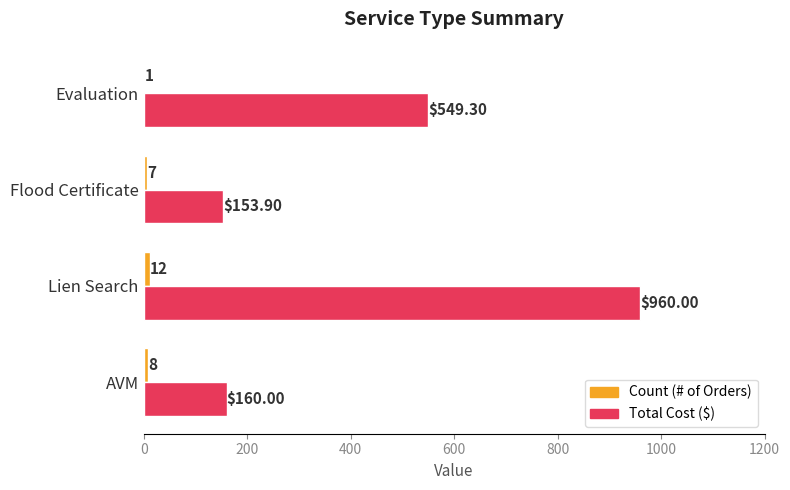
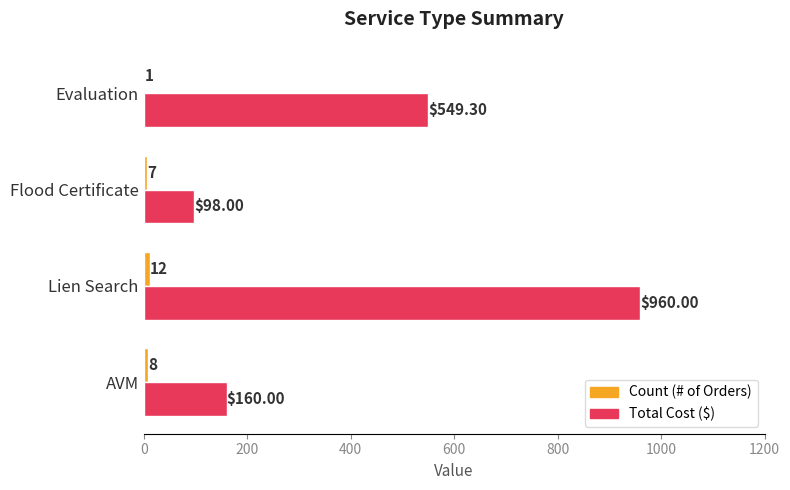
Total Cost ($), Flood Certificate: $153.90 -> $98.00
